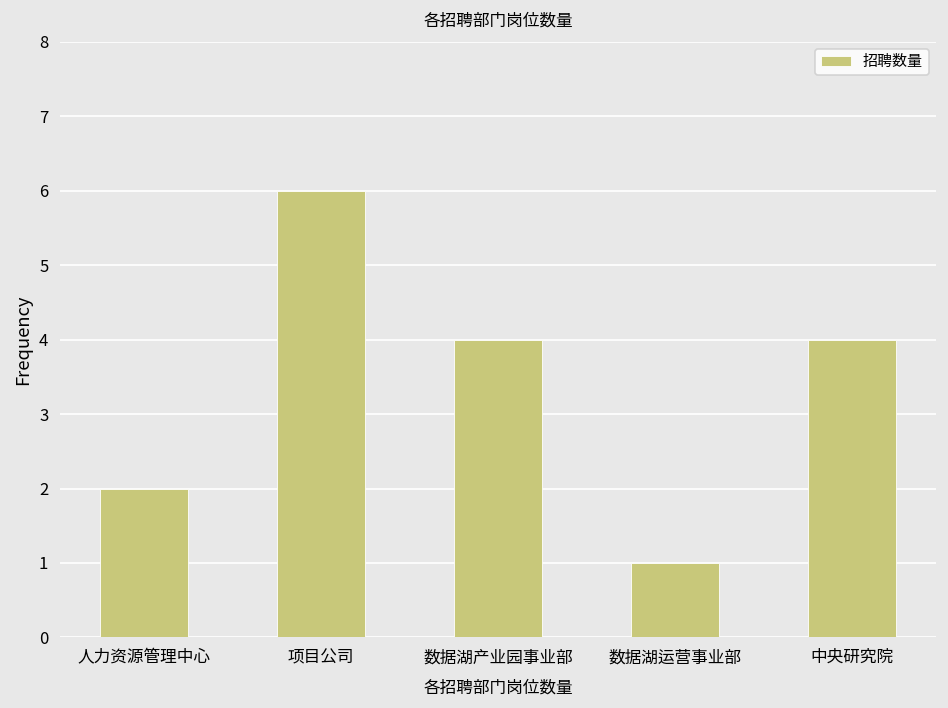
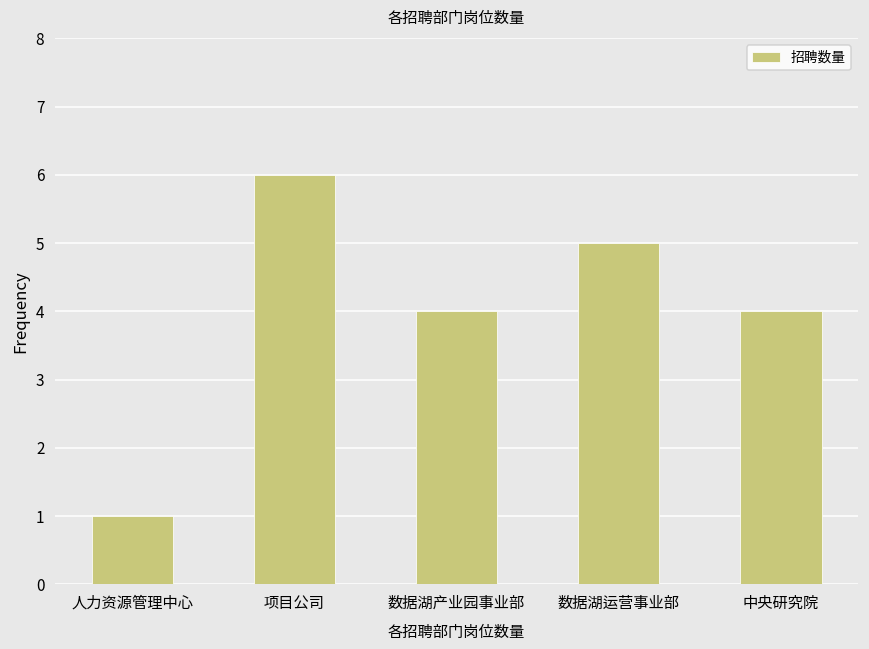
人力资源管理中心: 2 -> 1
数据湖运营事业部: 1 -> 5
